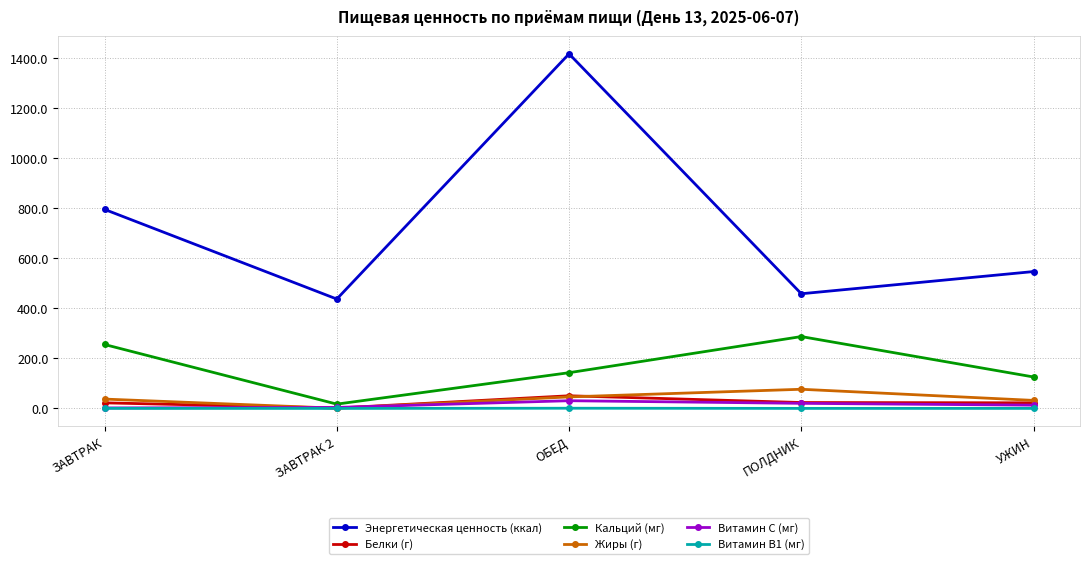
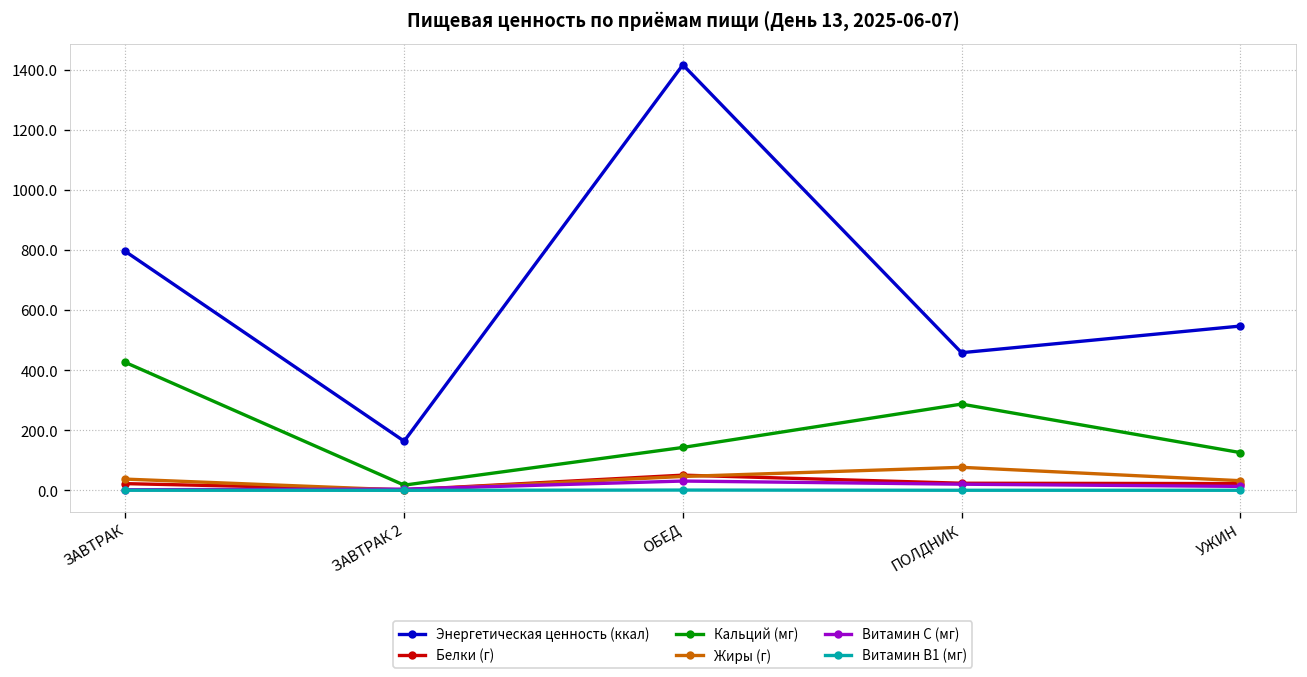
Кальций (мг), ЗАВТРАК: 260 -> 430
Энергетическая ценность (ккал), ЗАВТРАК 2: 440 -> 160
